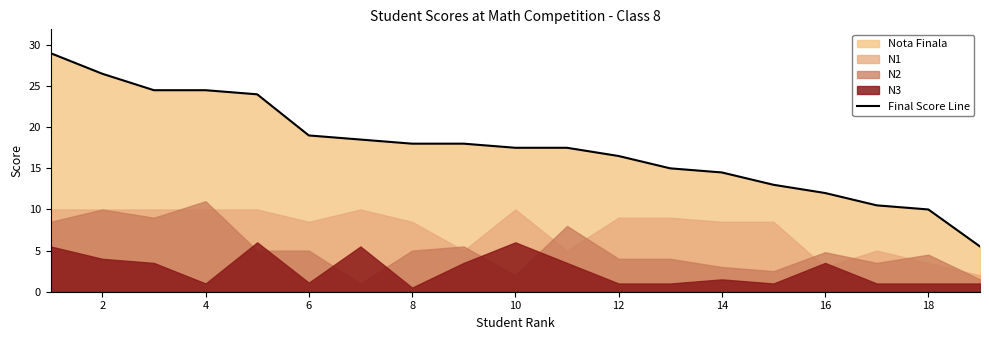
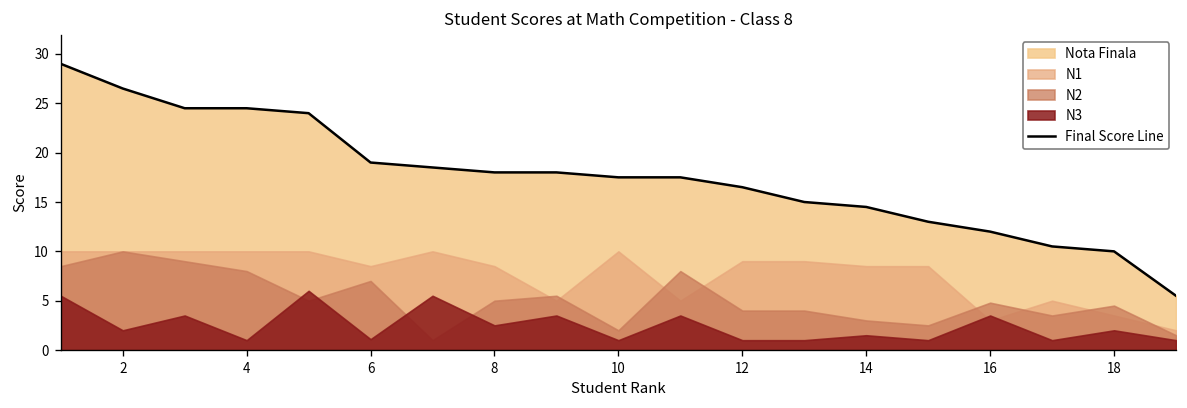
N3, 2: 4 -> 2
N2, 4: 11 -> 8
N2, 6: 5 -> 7
N3, 8: 1 -> 3
N3, 10: 6 -> 1
N3, 18: 1 -> 2
